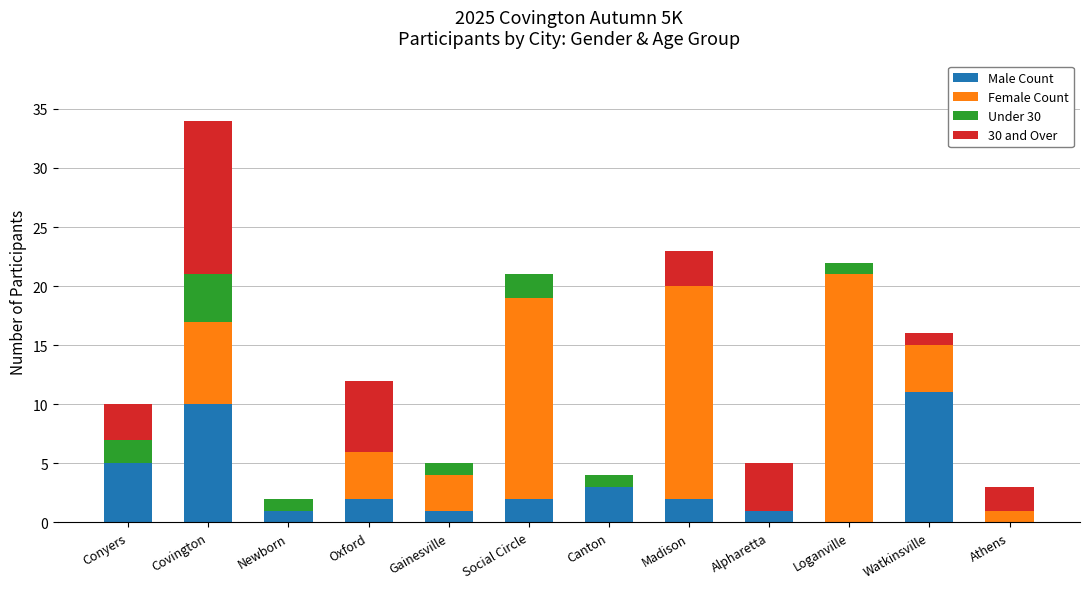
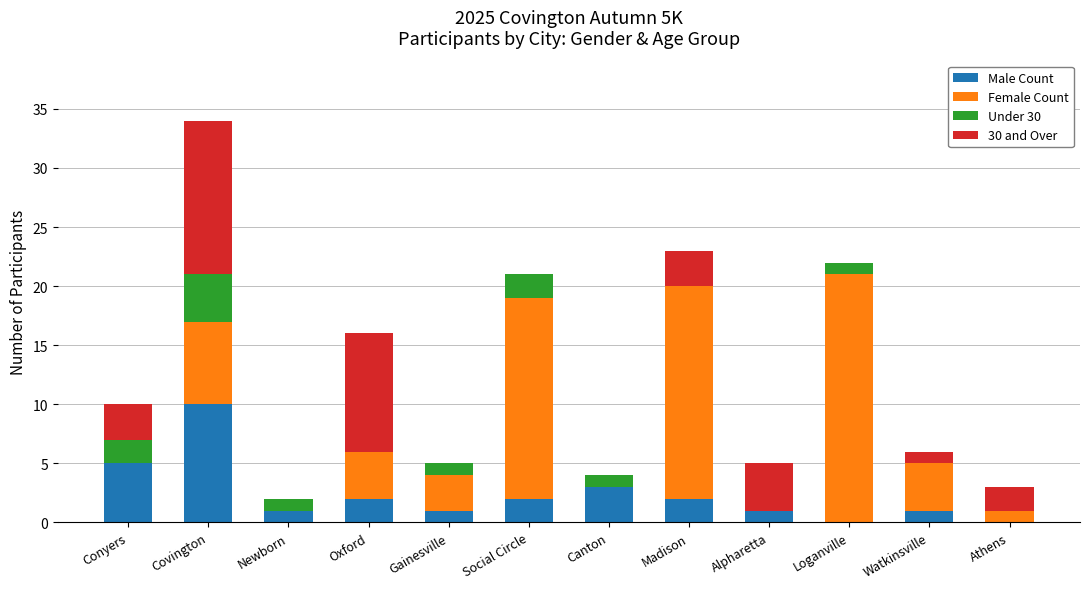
30 and Over, Oxford: 6 -> 10
Male Count, Watkinsville: 11 -> 1
